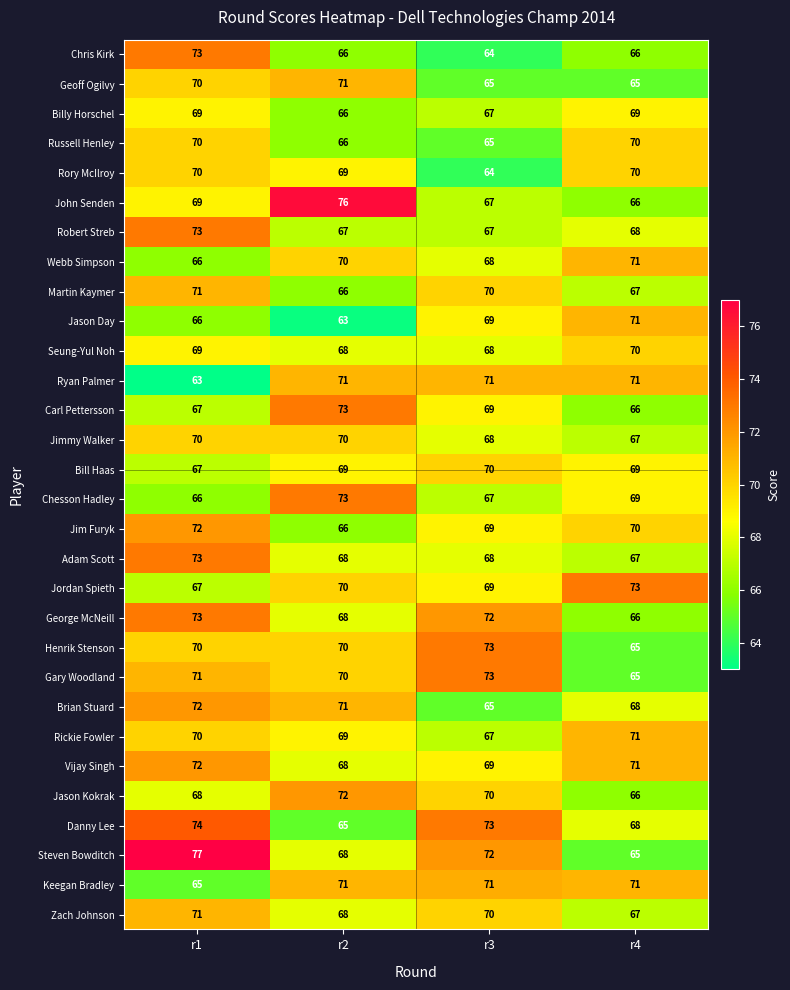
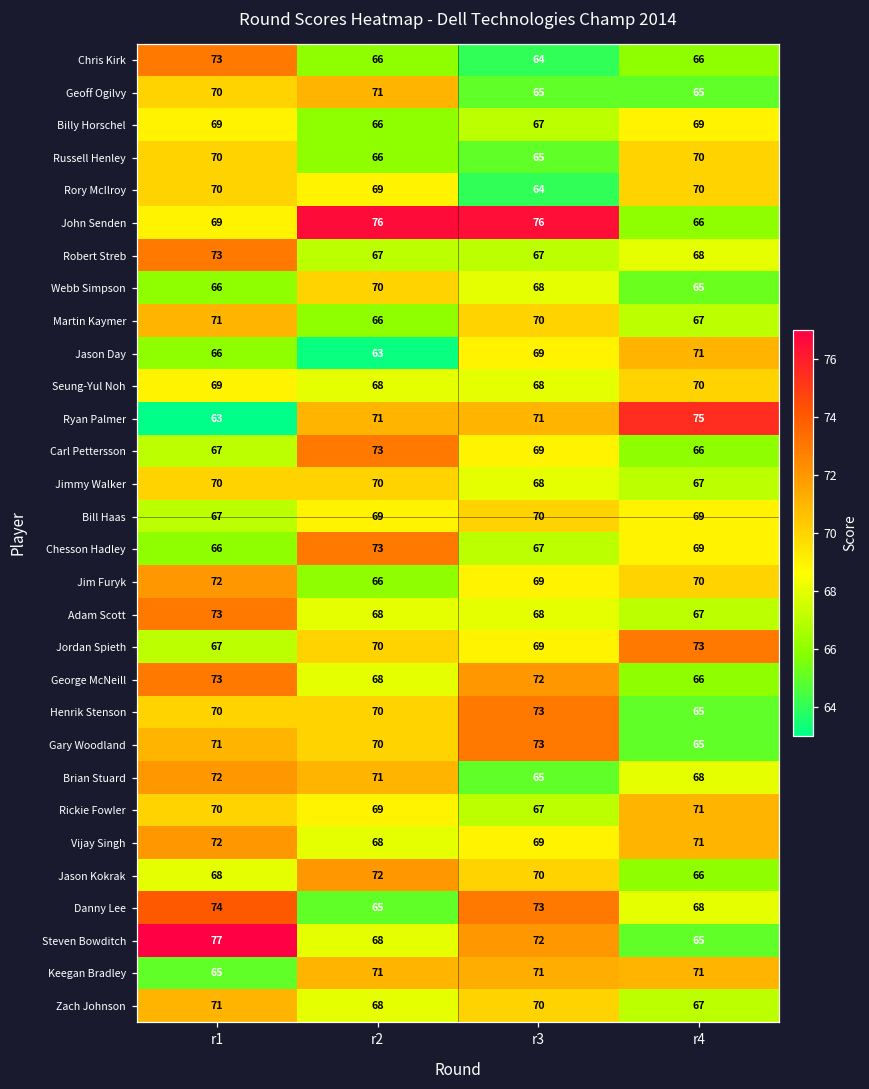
John Senden, r3: 67 -> 76
Webb Simpson, r4: 71 -> 65
Ryan Palmer, r4: 71 -> 75
